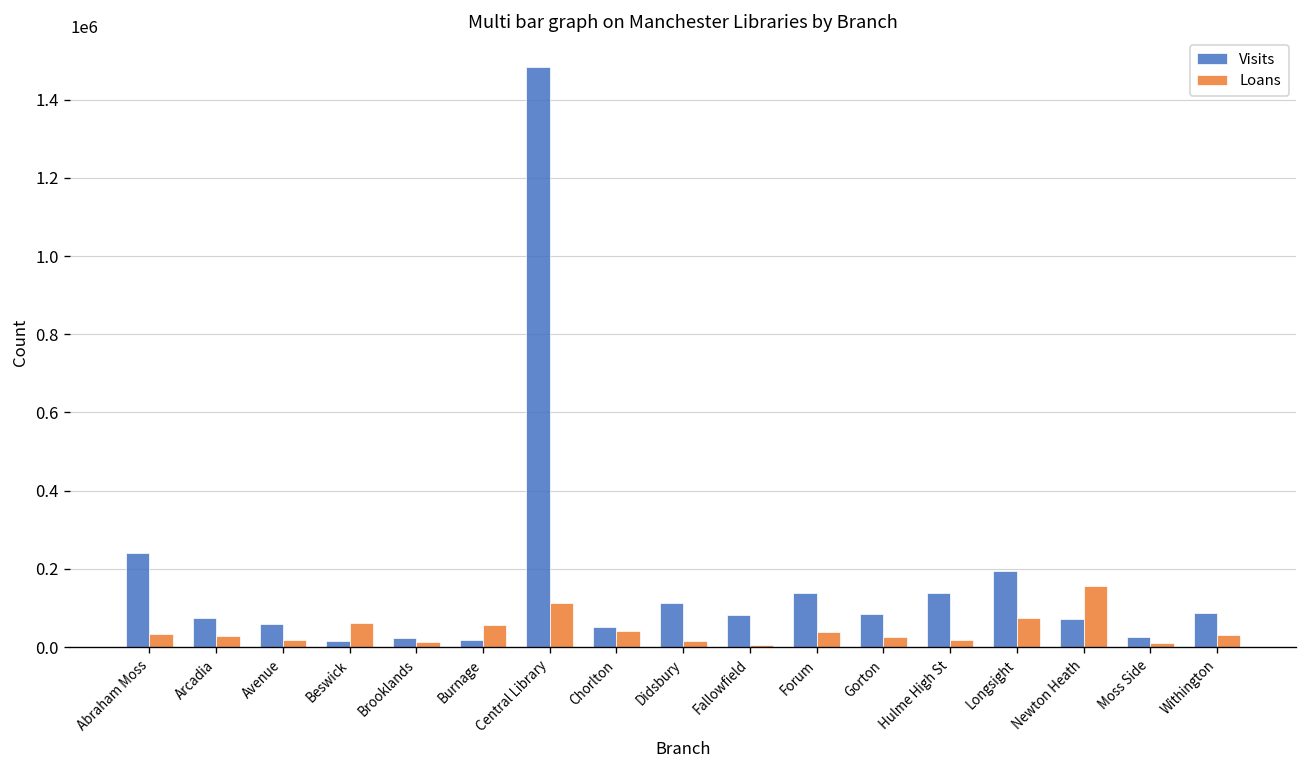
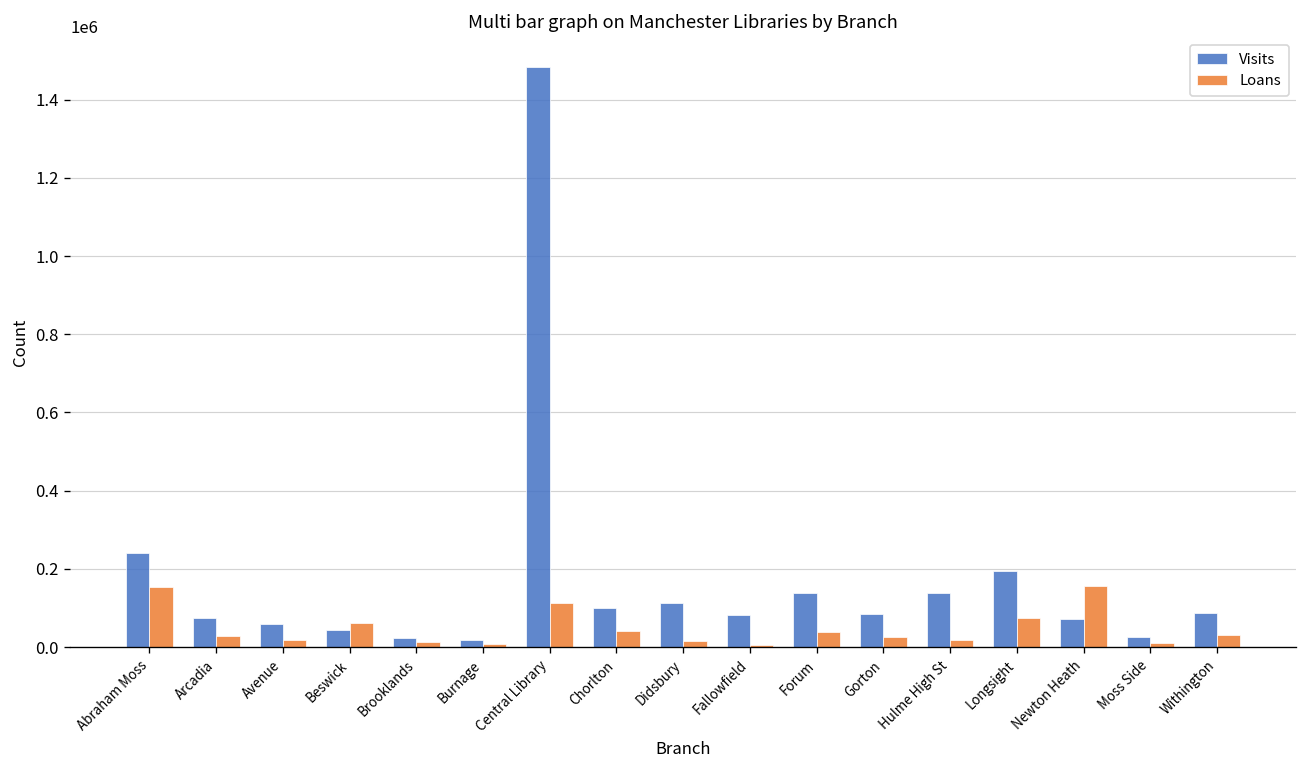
Loans, Abraham Moss: 30000 -> 150000
Visits, Beswick: 20000 -> 40000
Loans, Burnage: 60000 -> 10000
Visits, Chorlton: 50000 -> 100000
